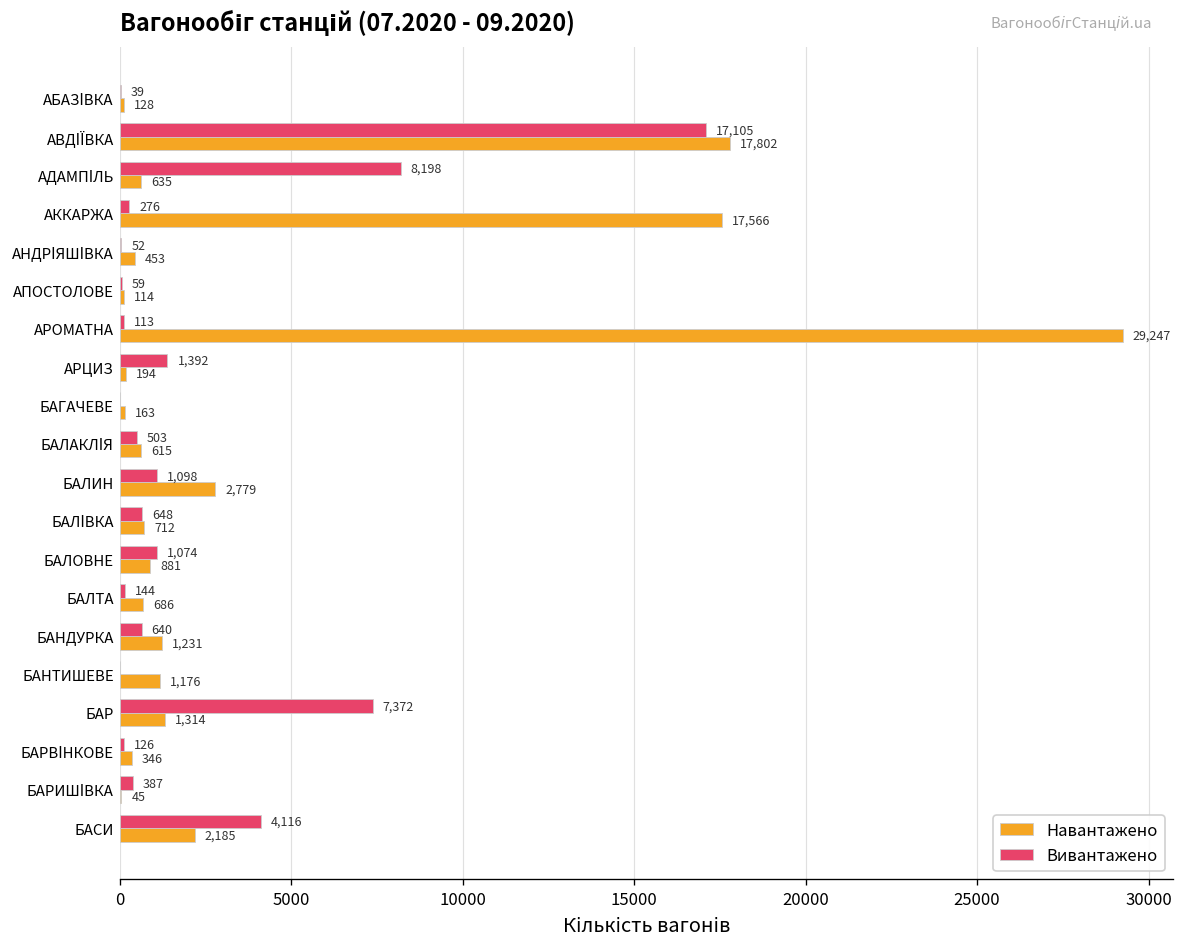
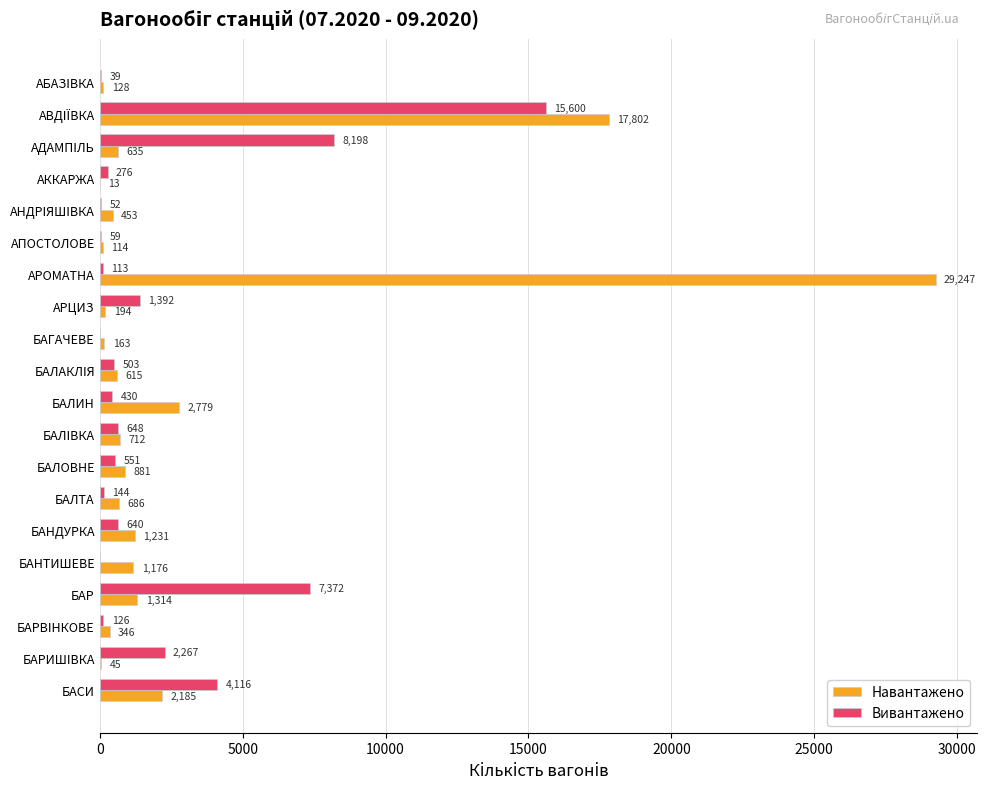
Вивантажено, АВДІЇВКА: 17,105 -> 15,600
Навантажено, АККАРЖА: 17,566 -> 13
Вивантажено, БАЛИН: 1,098 -> 430
Вивантажено, БАЛОВНЕ: 1,074 -> 551
Вивантажено, БАРИШІВКА: 387 -> 2,267
